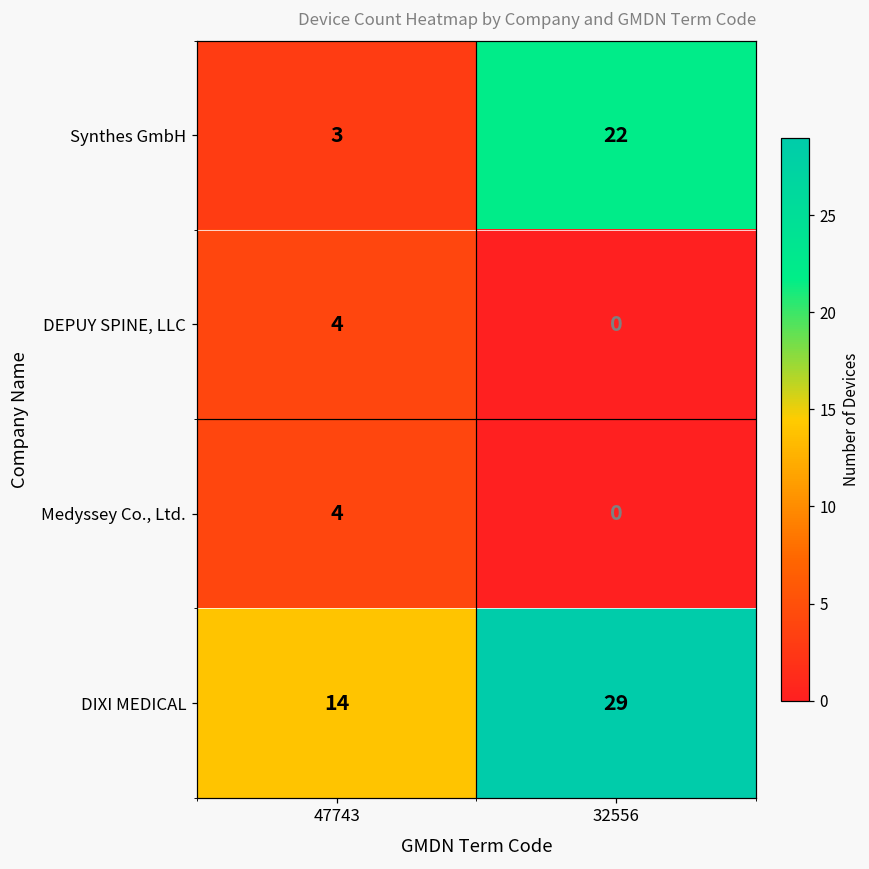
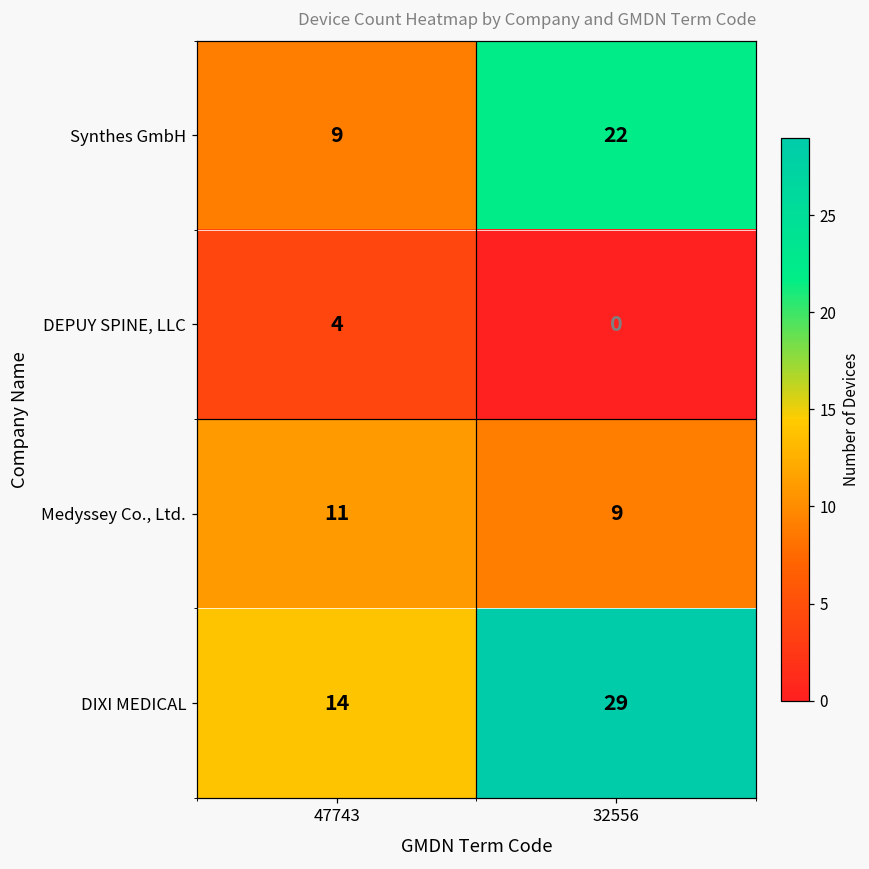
Synthes GmbH, 47743: 3 -> 9
Medyssey Co., Ltd., 47743: 4 -> 11
Medyssey Co., Ltd., 32556: 0 -> 9
